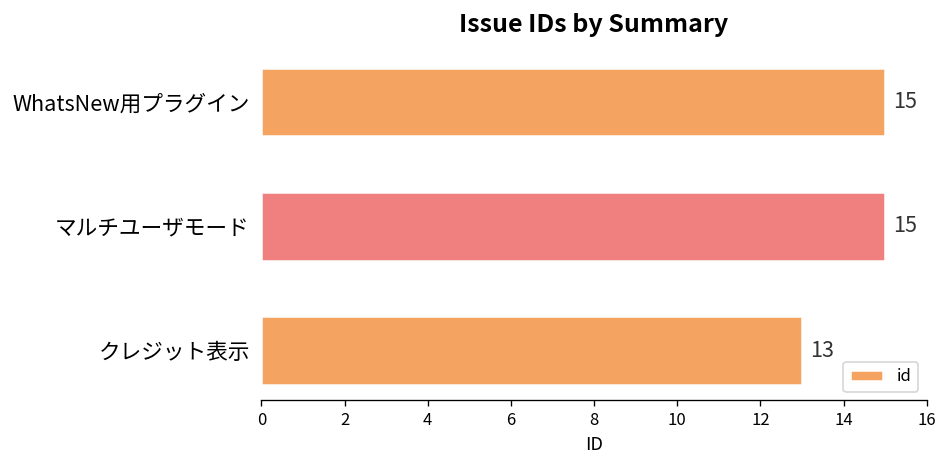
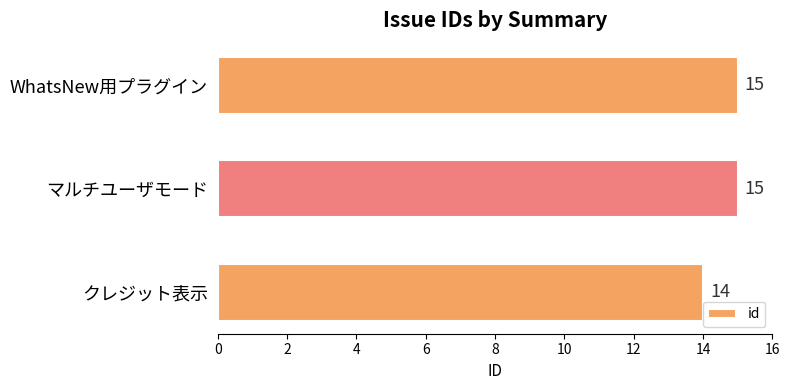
クレジット表示: 13 -> 14
